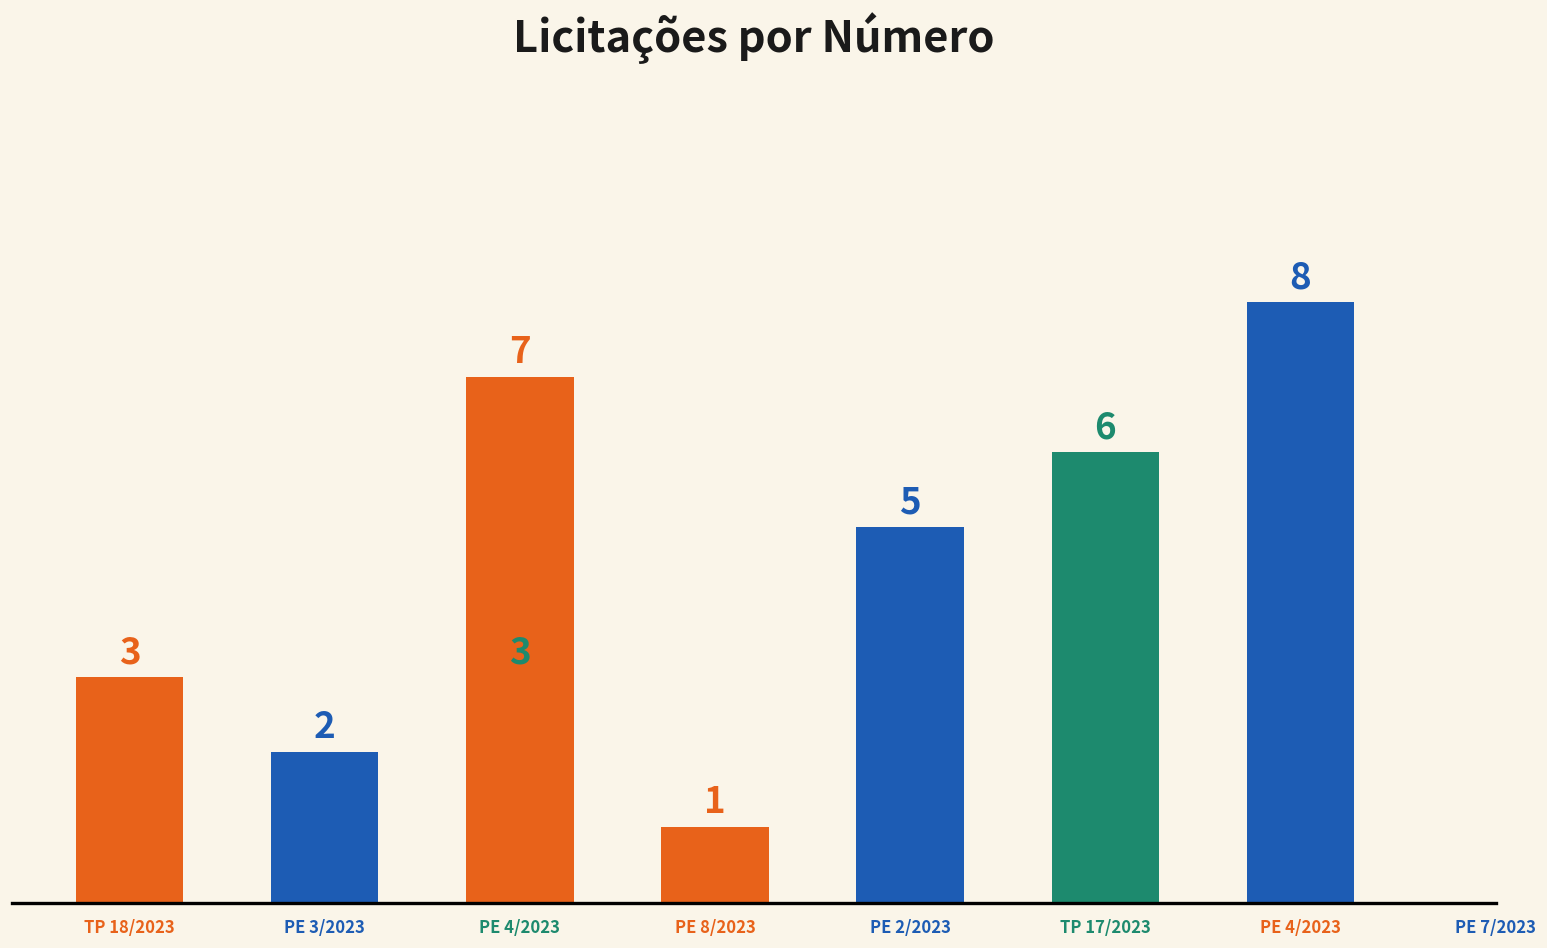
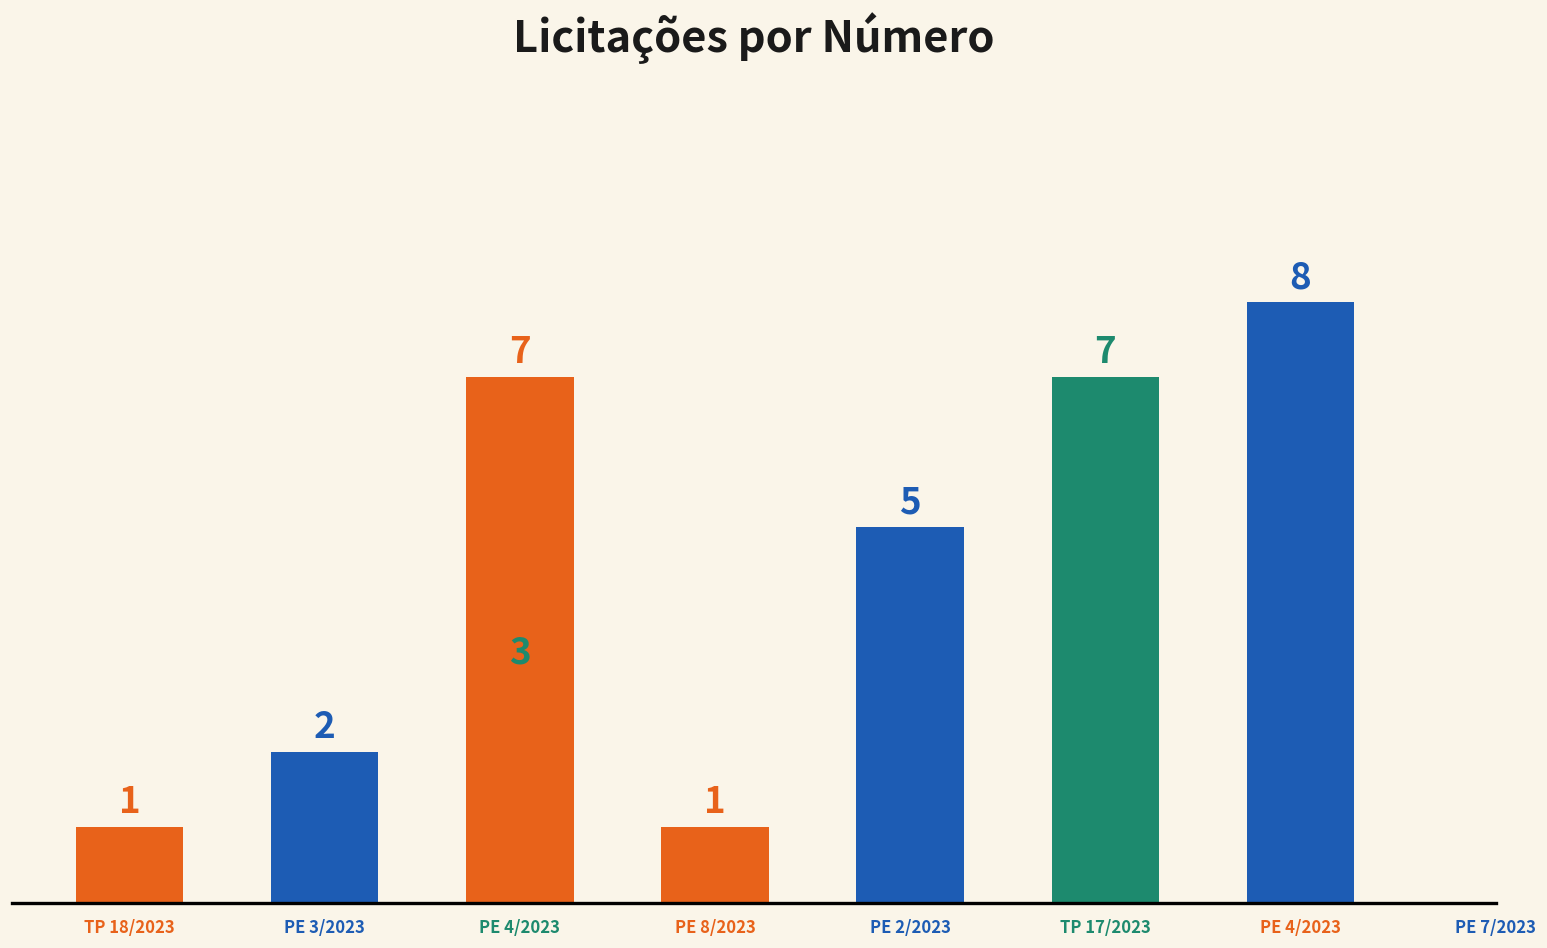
TP 18/2023: 3 -> 1
TP 17/2023: 6 -> 7
